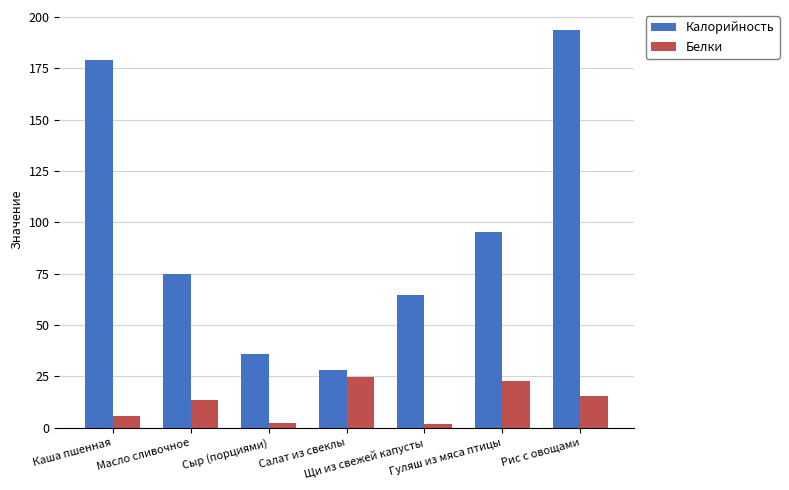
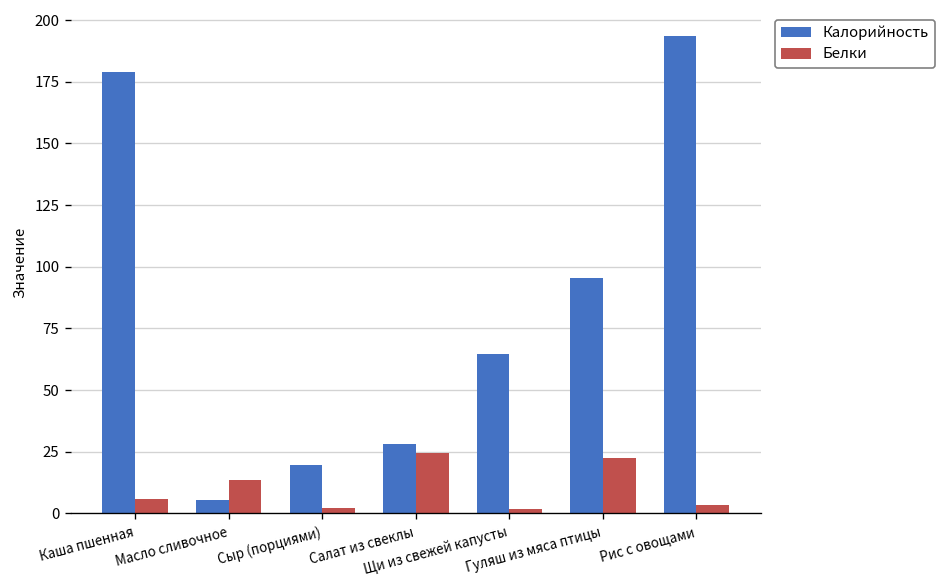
Калорийность, Масло сливочное: 75 -> 6
Калорийность, Сыр (порциями): 36 -> 20
Белки, Рис с овощами: 15 -> 3
